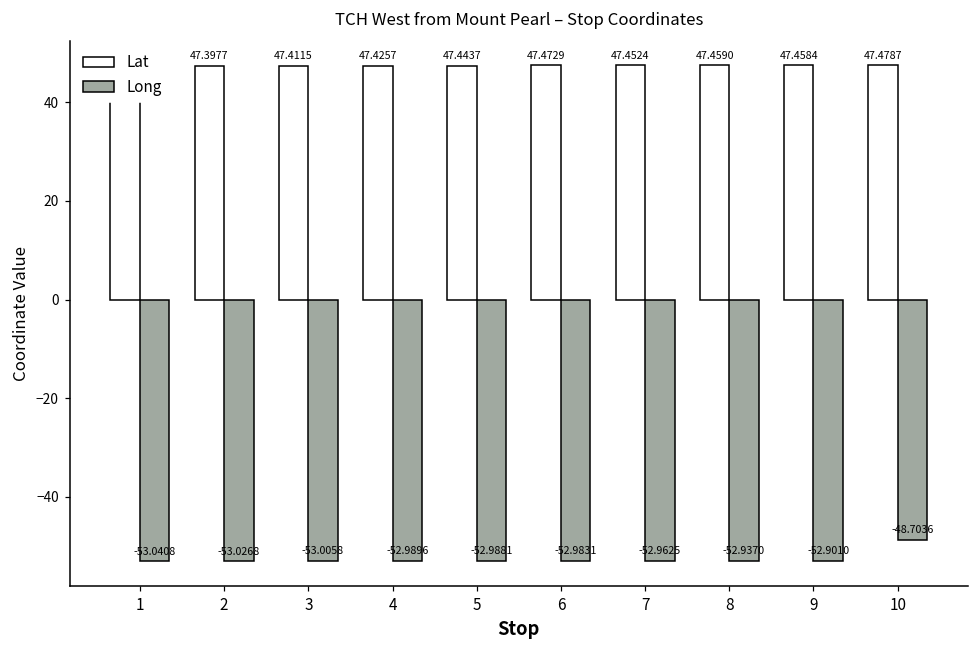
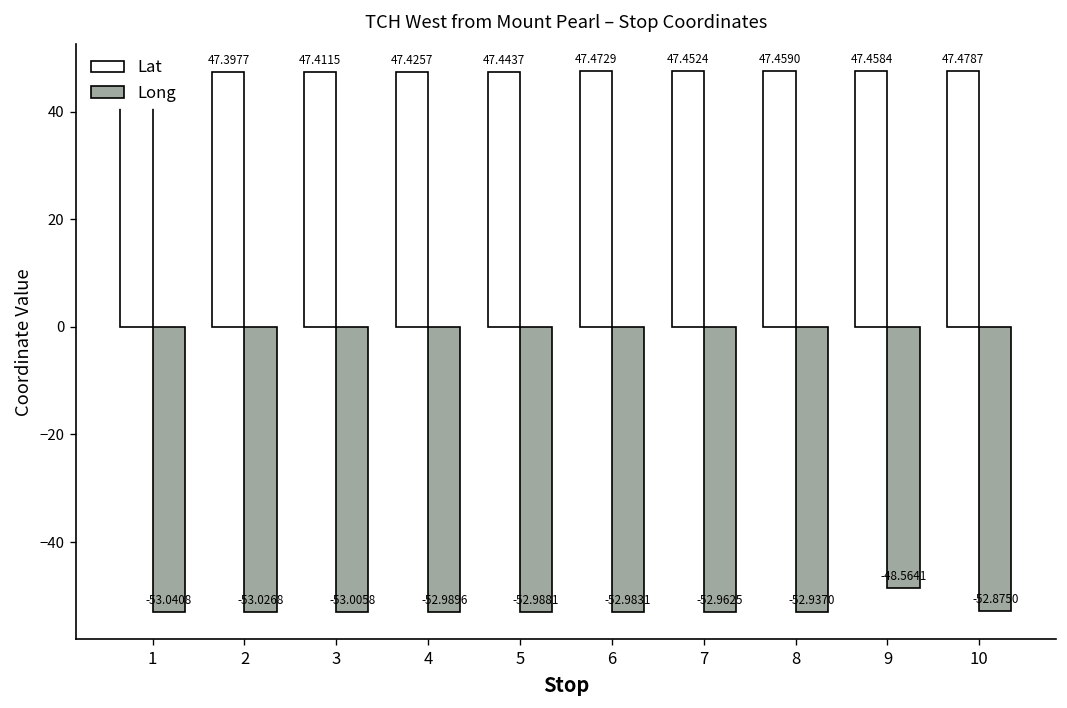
Long, 9: -52.9010 -> -48.5641
Long, 10: -48.7036 -> -52.8750
